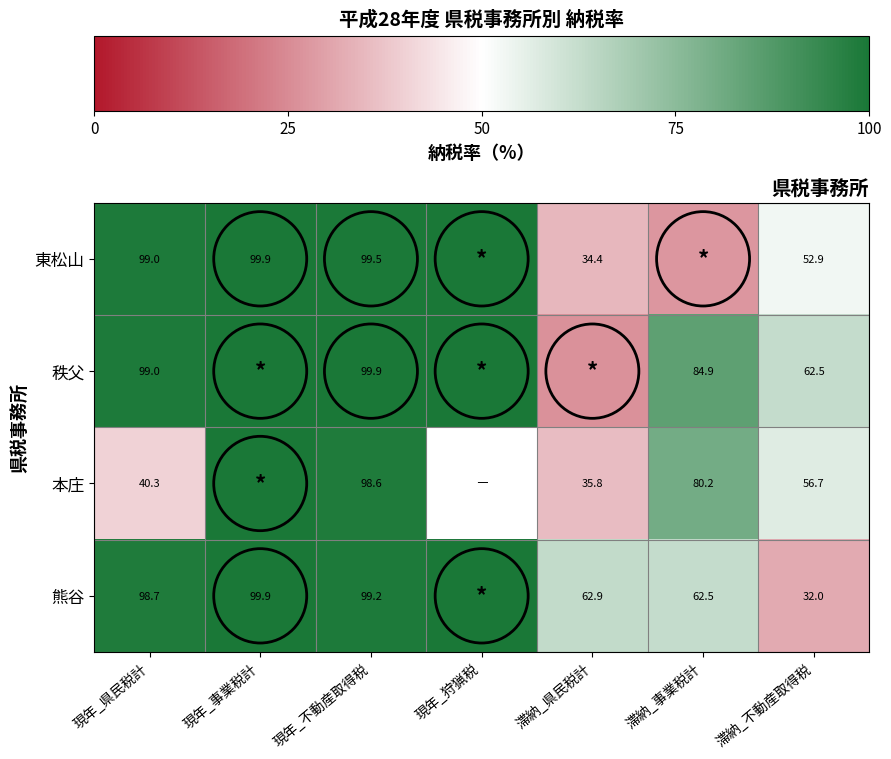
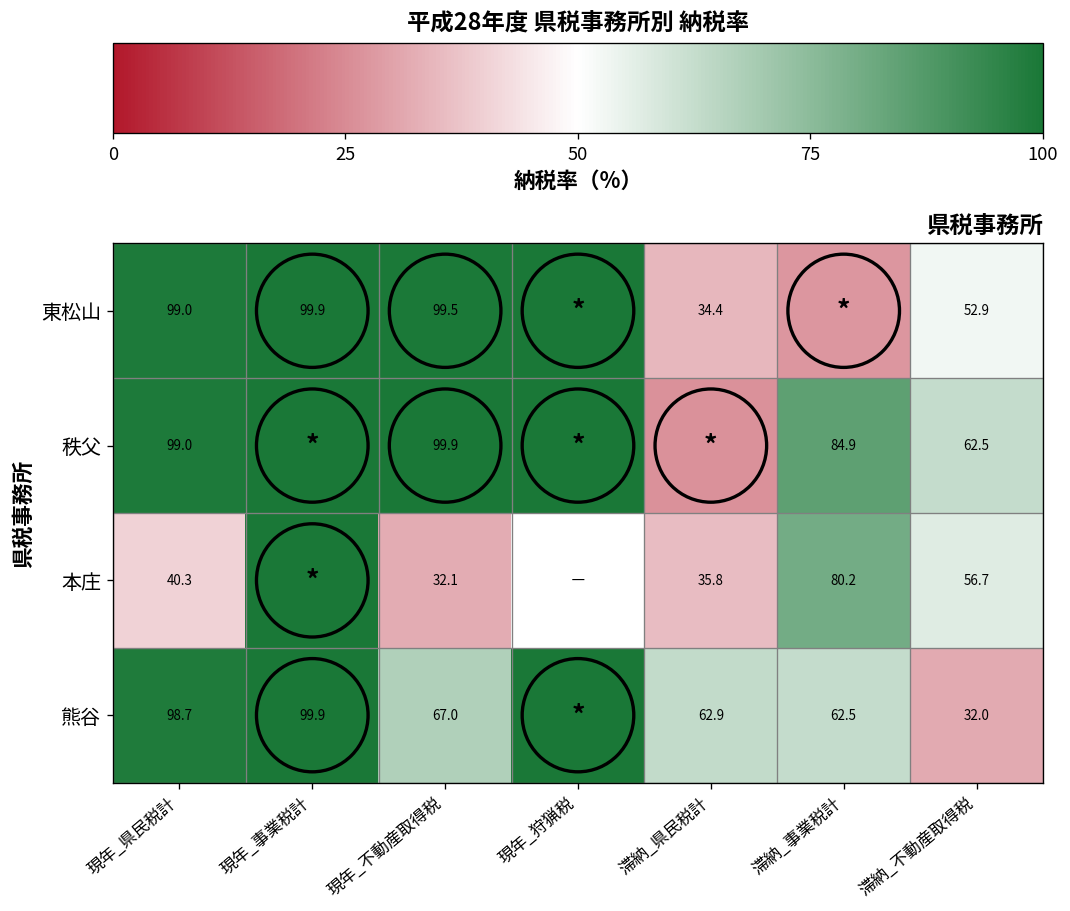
本庄, 現年_不動産取得税: 98.6 -> 32.1
熊谷, 現年_不動産取得税: 99.2 -> 67.0
